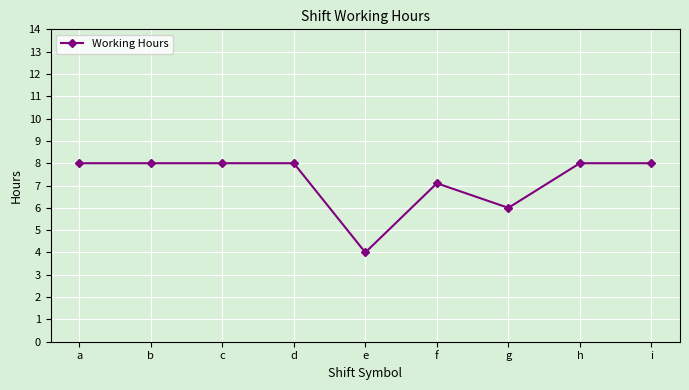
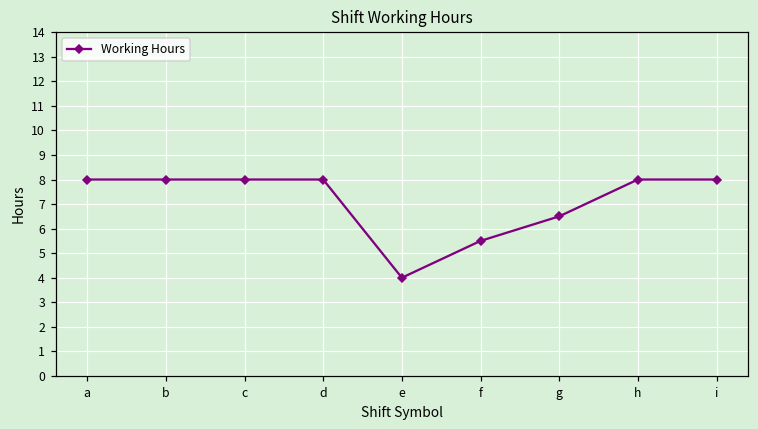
f: 7.1 -> 5.5
g: 6.0 -> 6.5
